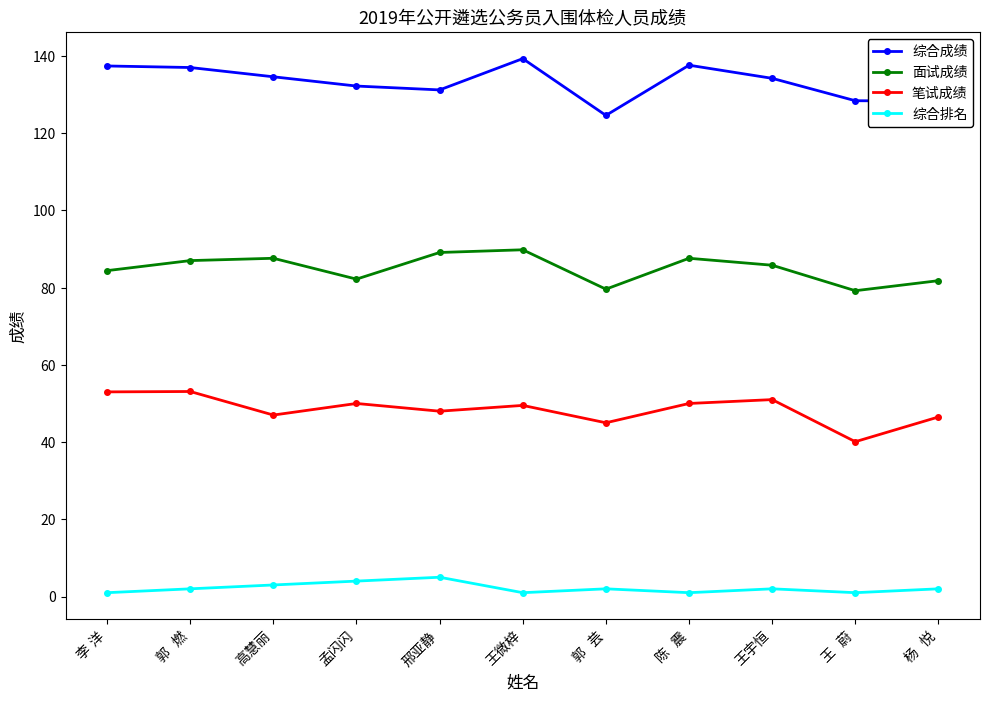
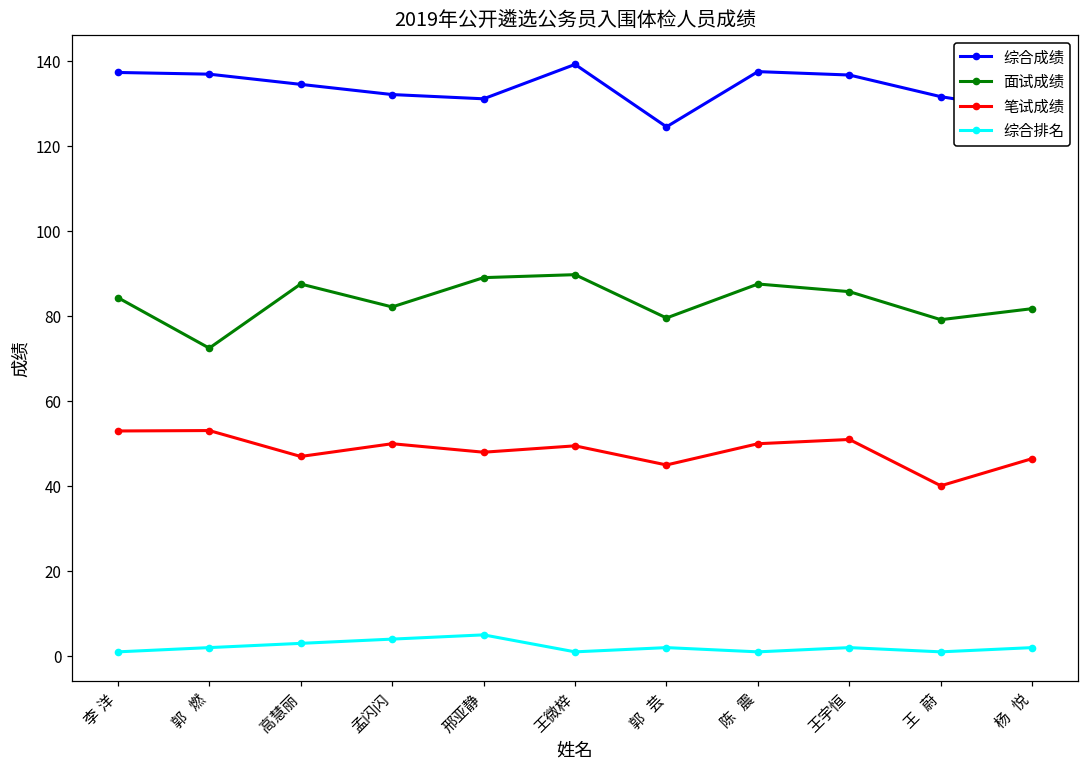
面试成绩, 郭 燃: 87 -> 73
综合成绩, 王宇恒: 134 -> 137
综合成绩, 王 蔚: 128 -> 132
